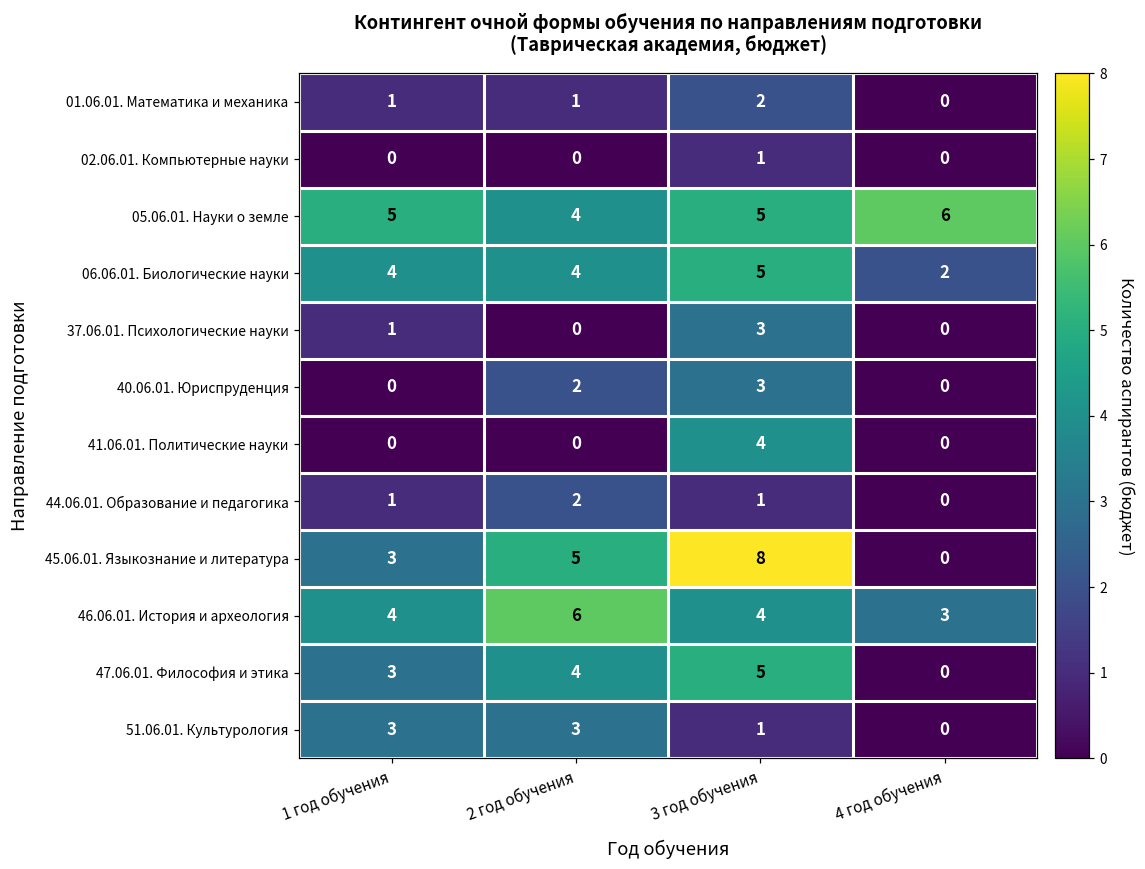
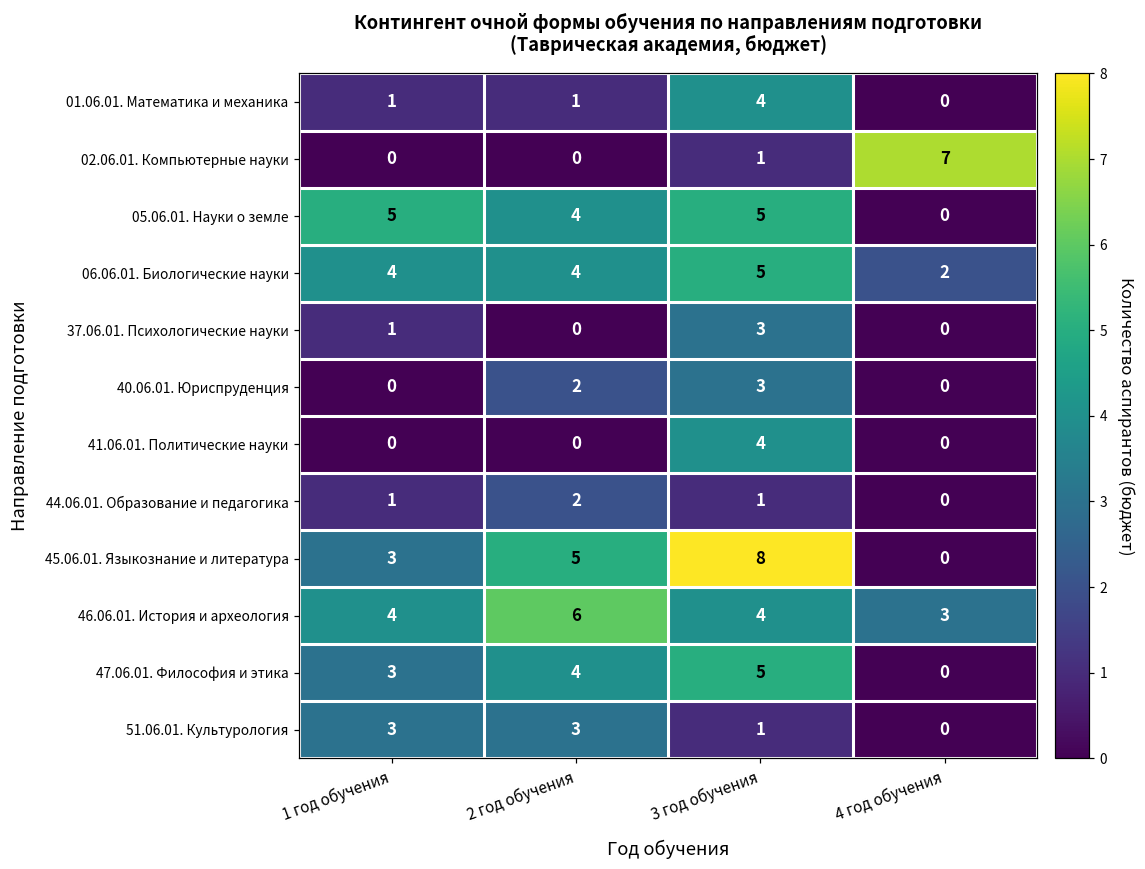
01.06.01. Математика и механика, 3 год обучения: 2 -> 4
02.06.01. Компьютерные науки, 4 год обучения: 0 -> 7
05.06.01. Науки о земле, 4 год обучения: 6 -> 0
